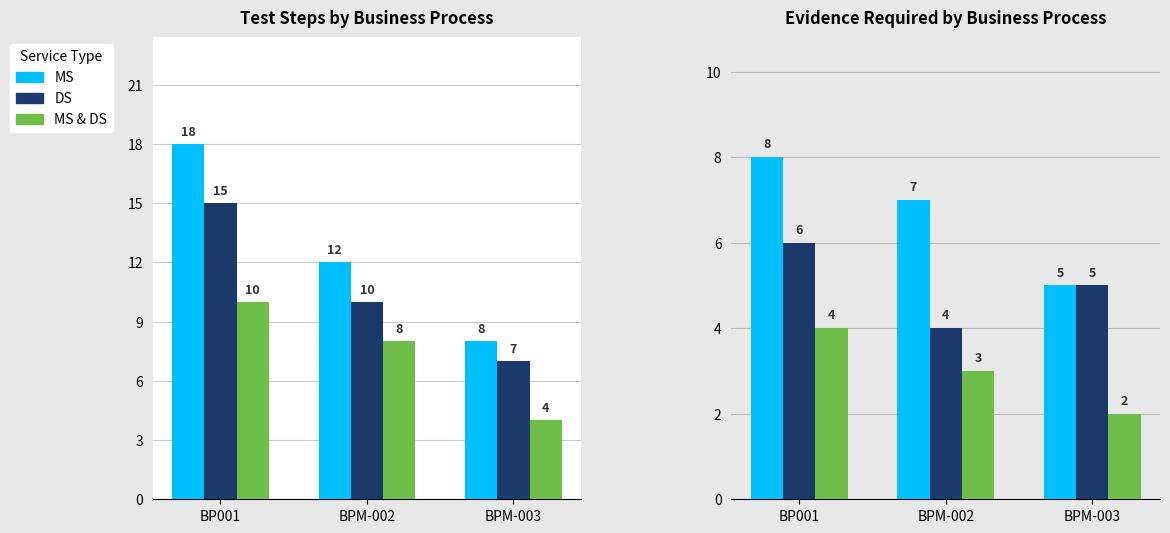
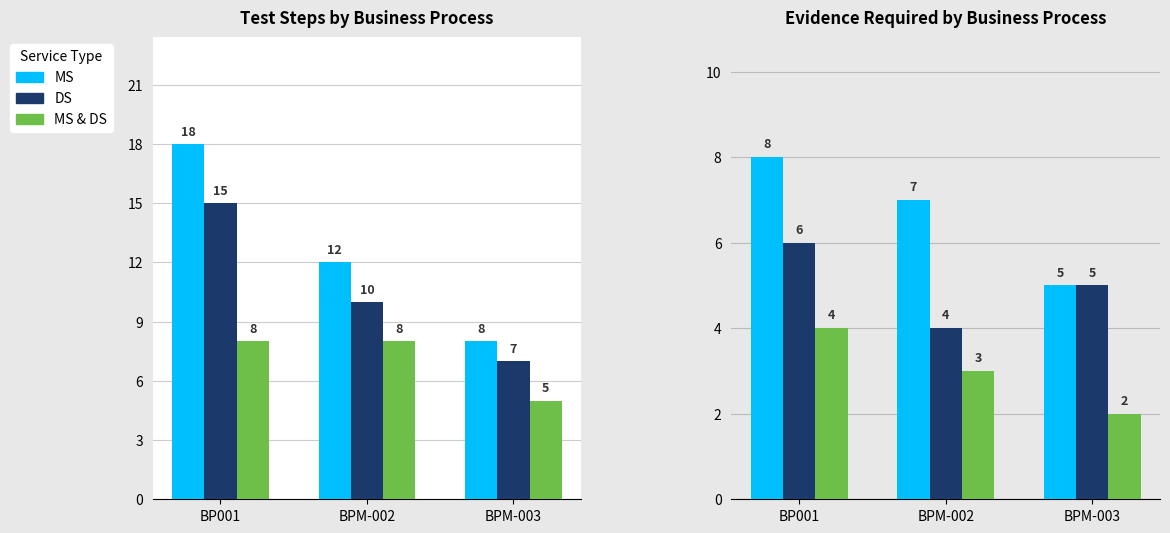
Test Steps by Business Process, MS & DS, BP001: 10 -> 8
Test Steps by Business Process, MS & DS, BPM-003: 4 -> 5
